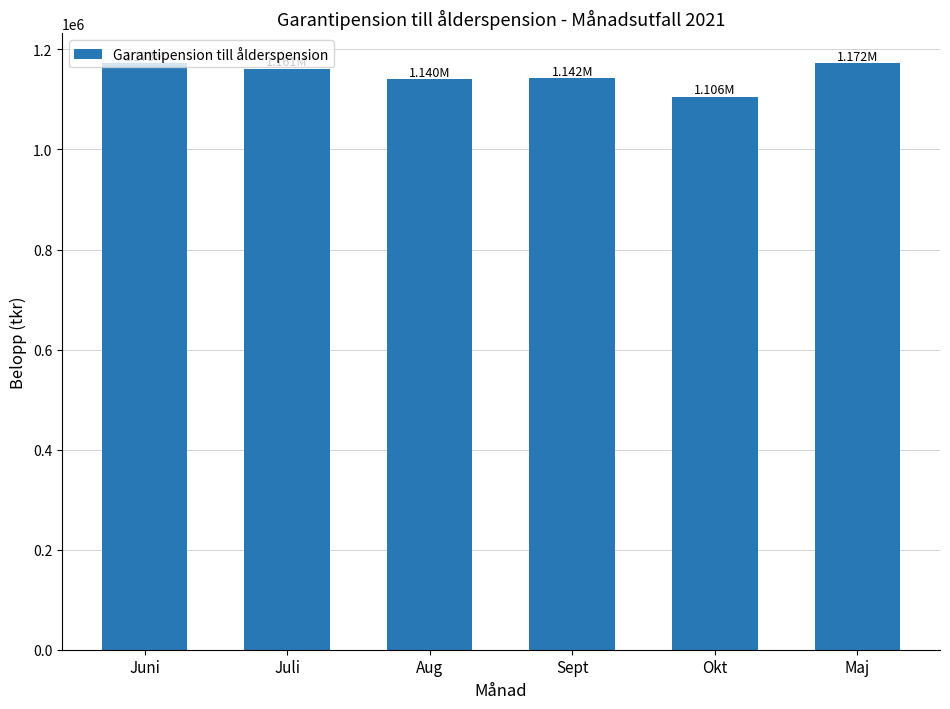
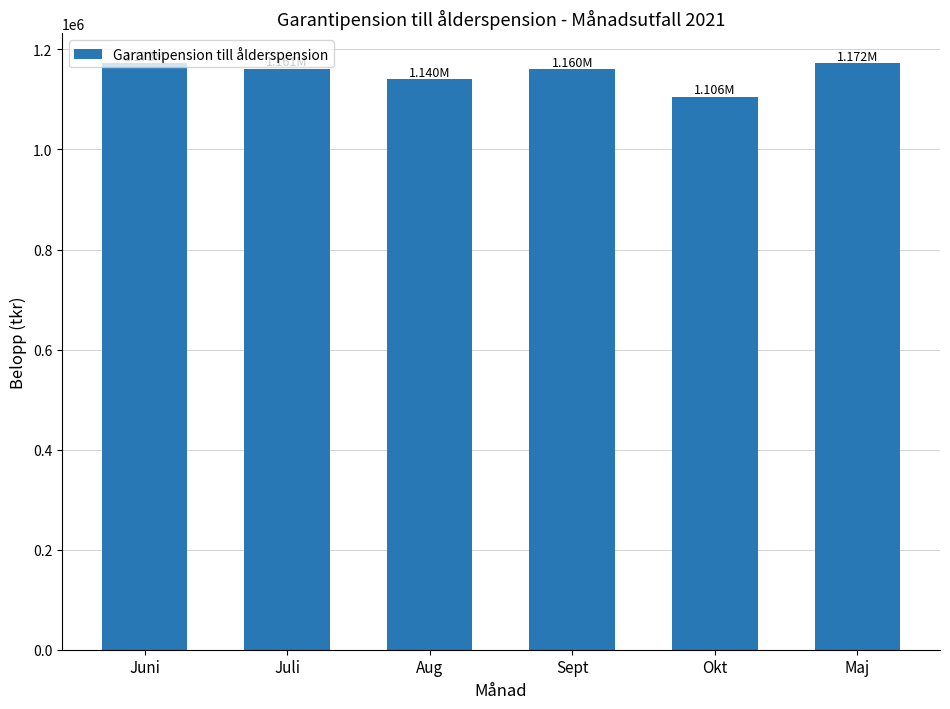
Sept: 1.142M -> 1.160M
